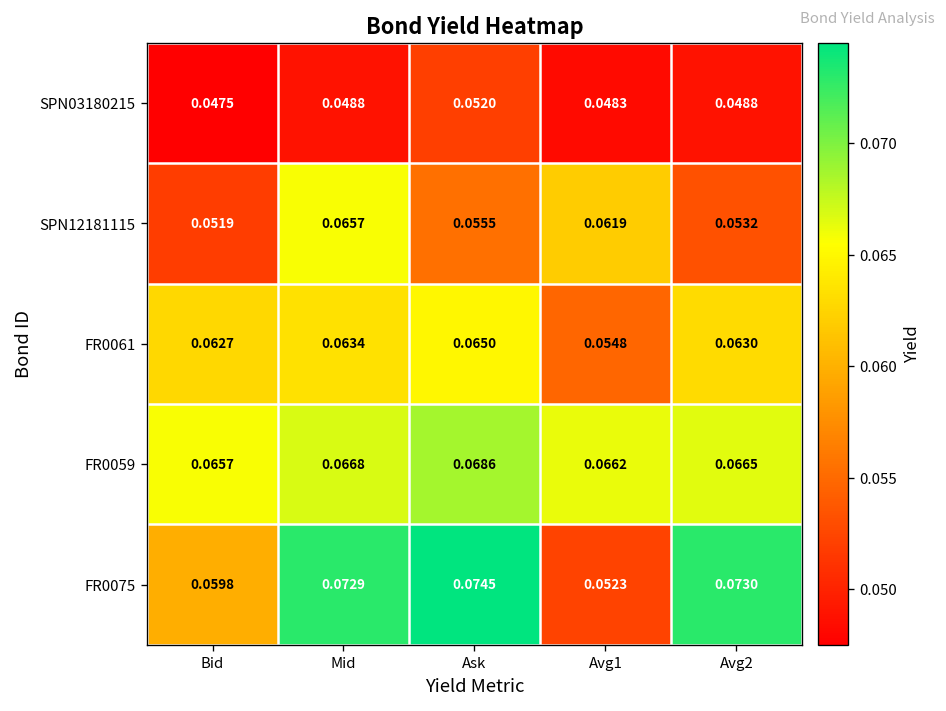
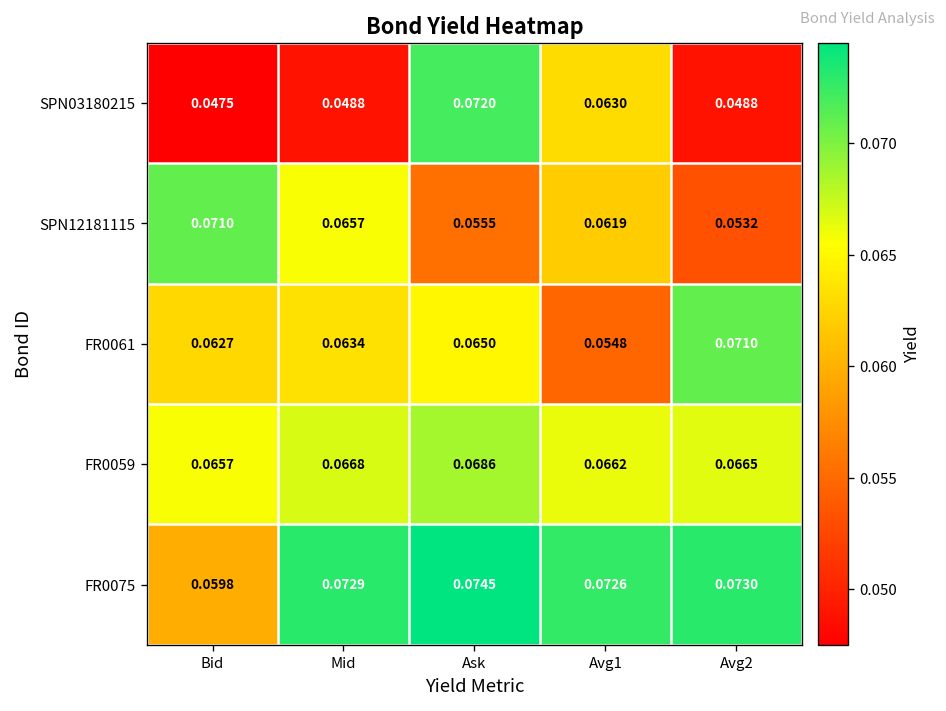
SPN03180215, Ask: 0.0520 -> 0.0720
SPN03180215, Avg1: 0.0483 -> 0.0630
SPN12181115, Bid: 0.0519 -> 0.0710
FR0061, Avg2: 0.0630 -> 0.0710
FR0075, Avg1: 0.0523 -> 0.0726
